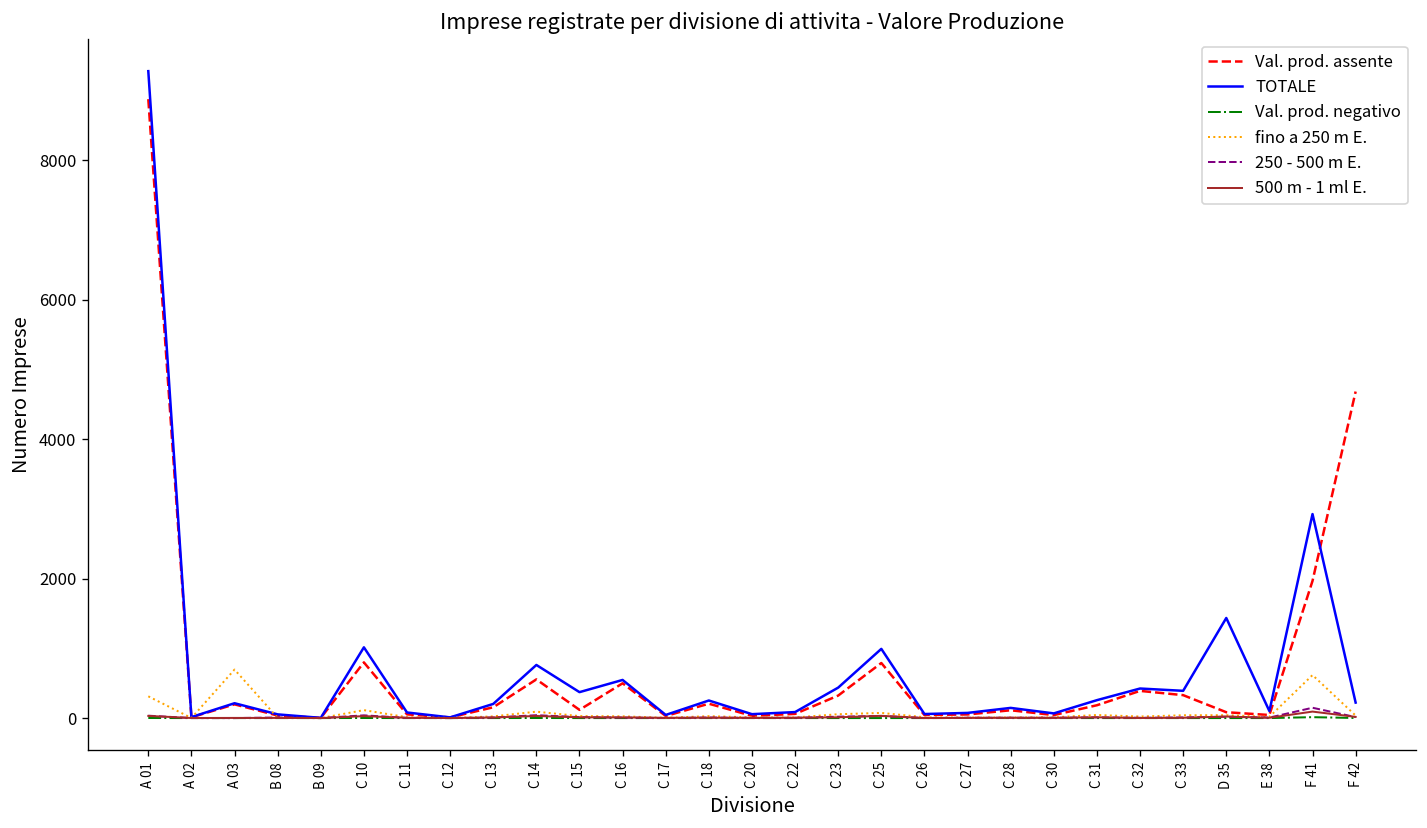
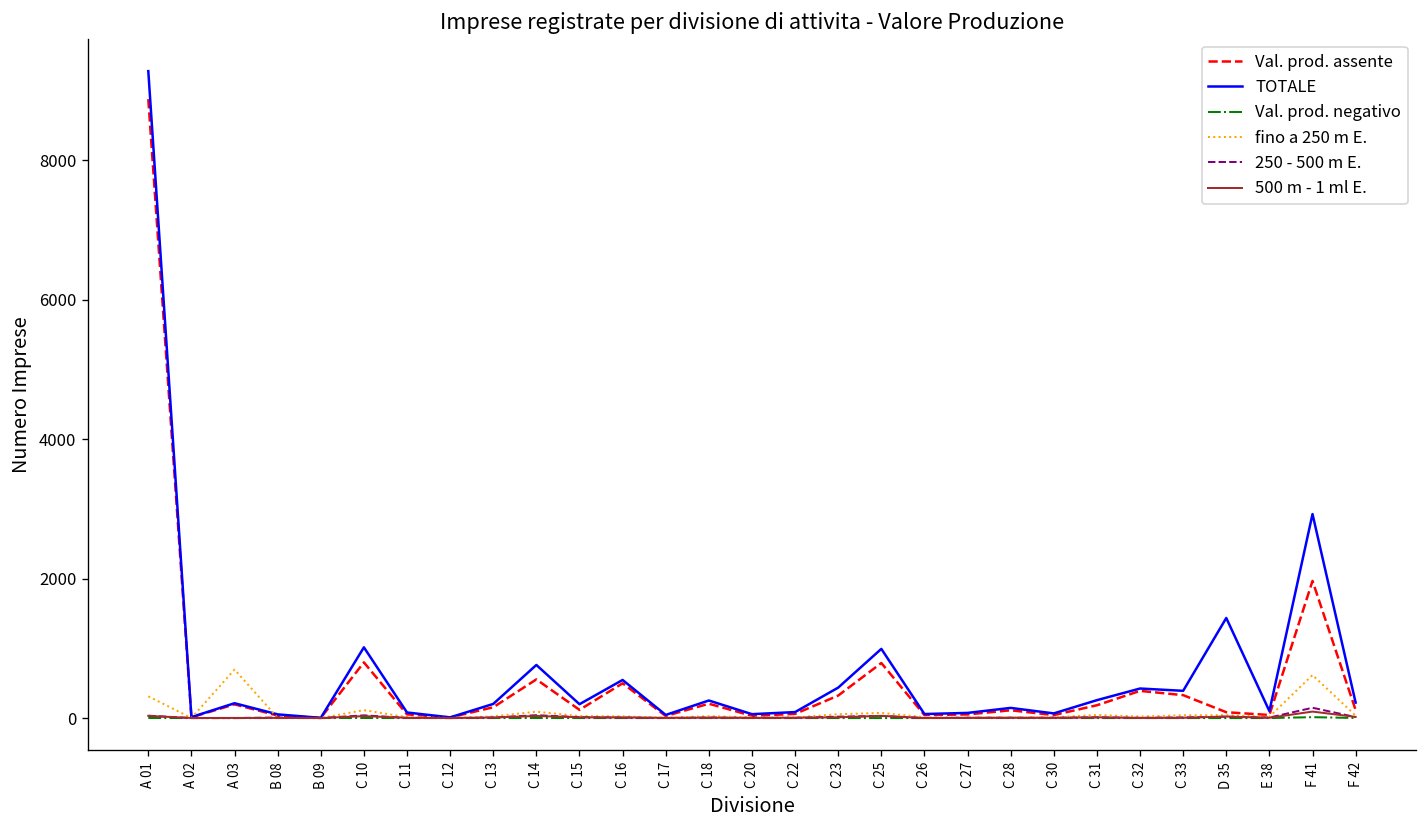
TOTALE, C 15: 400 -> 200
Val. prod. assente, F 42: 4700 -> 100
